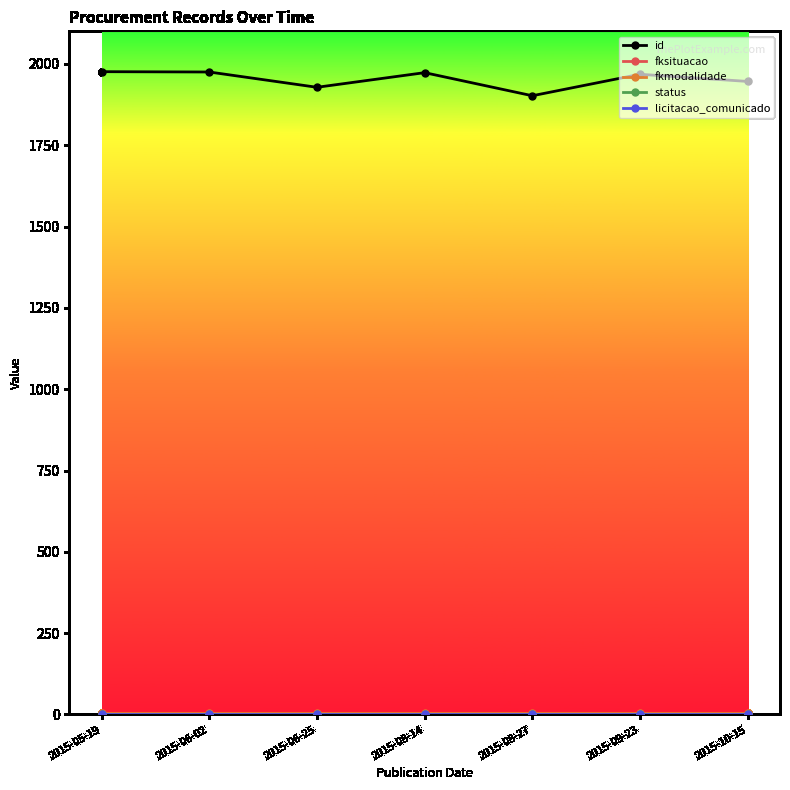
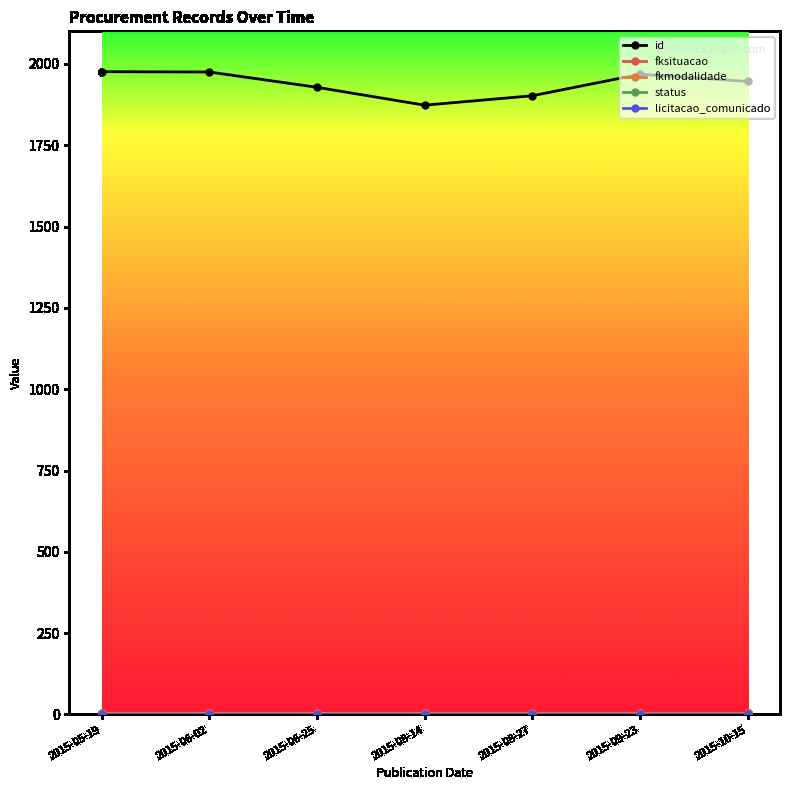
id, 2015-08-14: 1970 -> 1870
